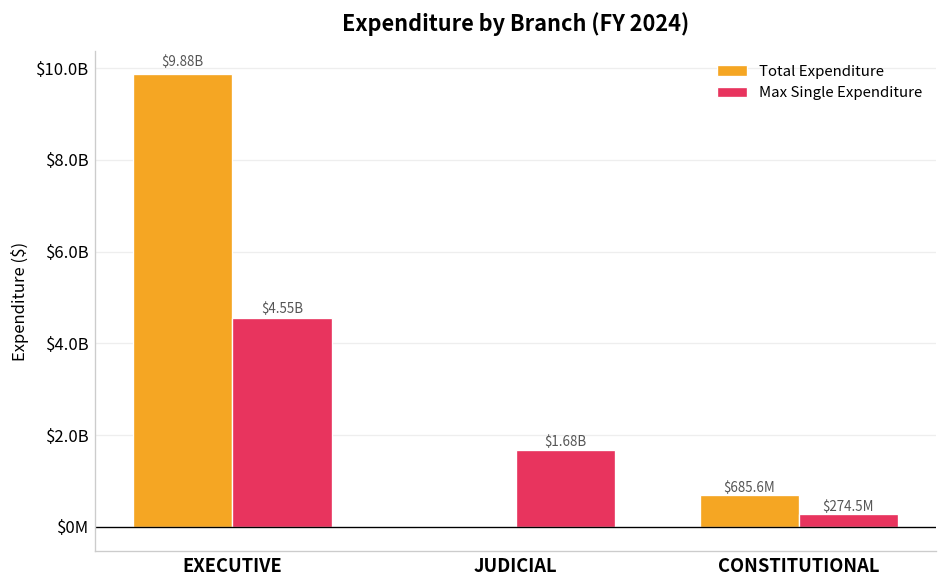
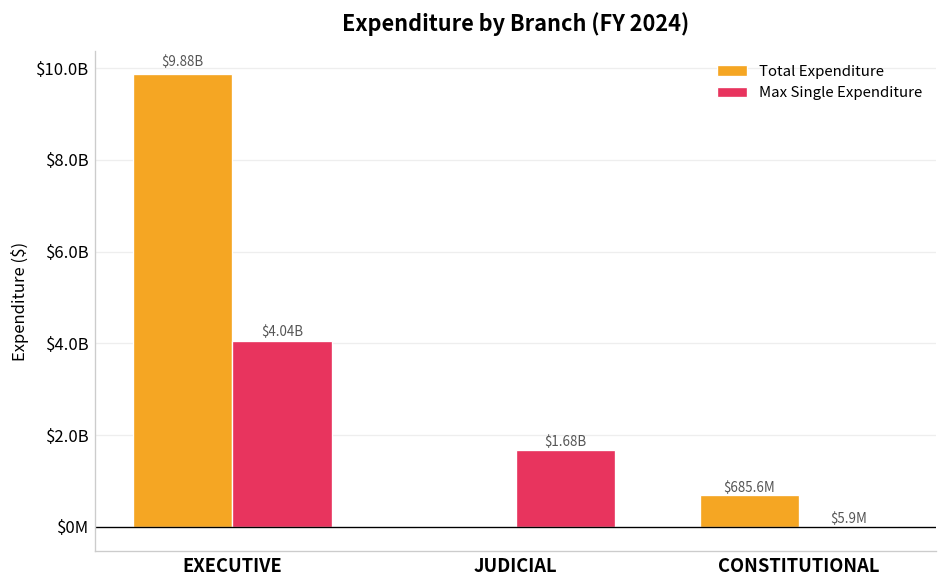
Max Single Expenditure, EXECUTIVE: $4.55B -> $4.04B
Max Single Expenditure, CONSTITUTIONAL: $274.5M -> $5.9M
